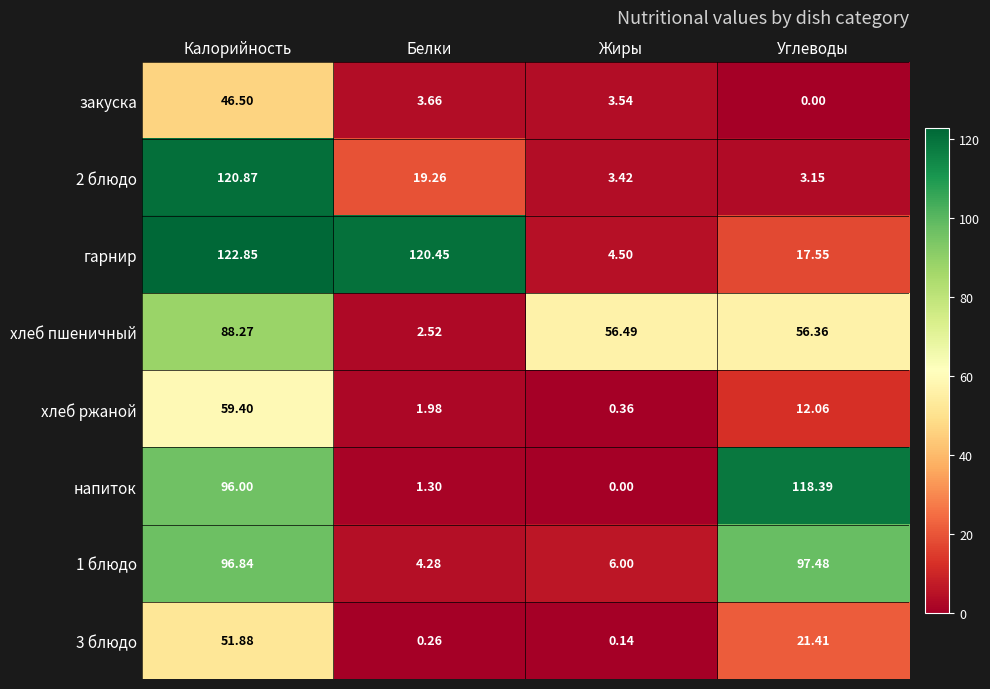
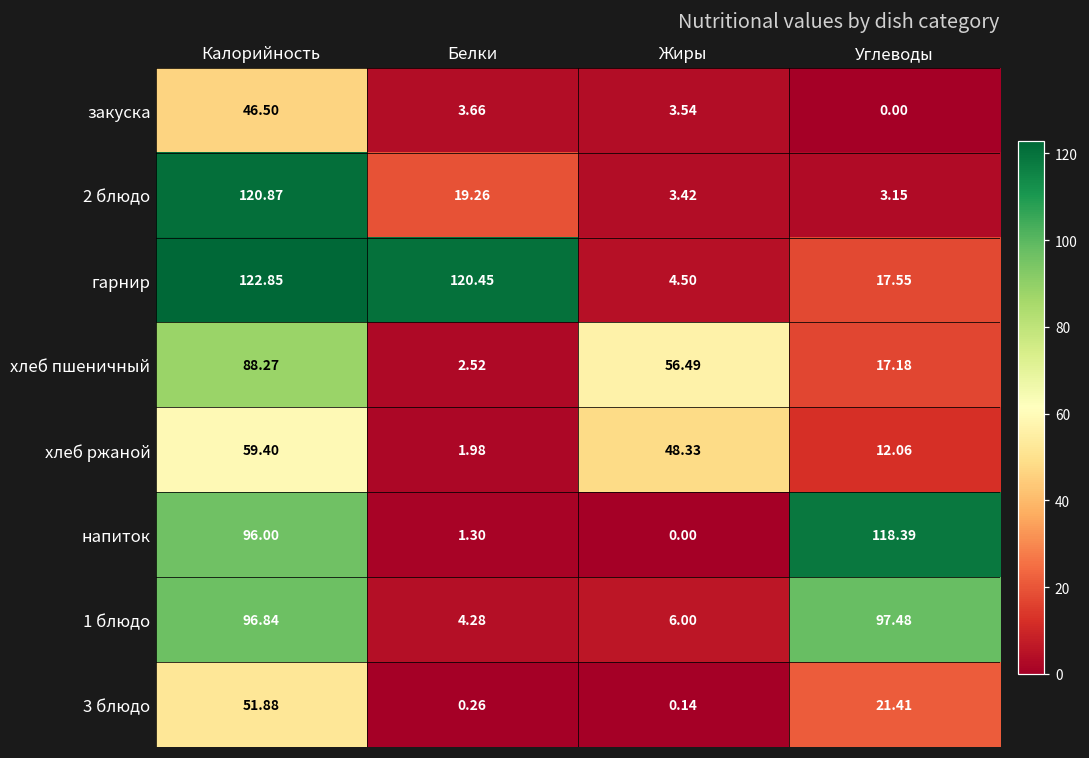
хлеб пшеничный, Углеводы: 56.36 -> 17.18
хлеб ржаной, Жиры: 0.36 -> 48.33
